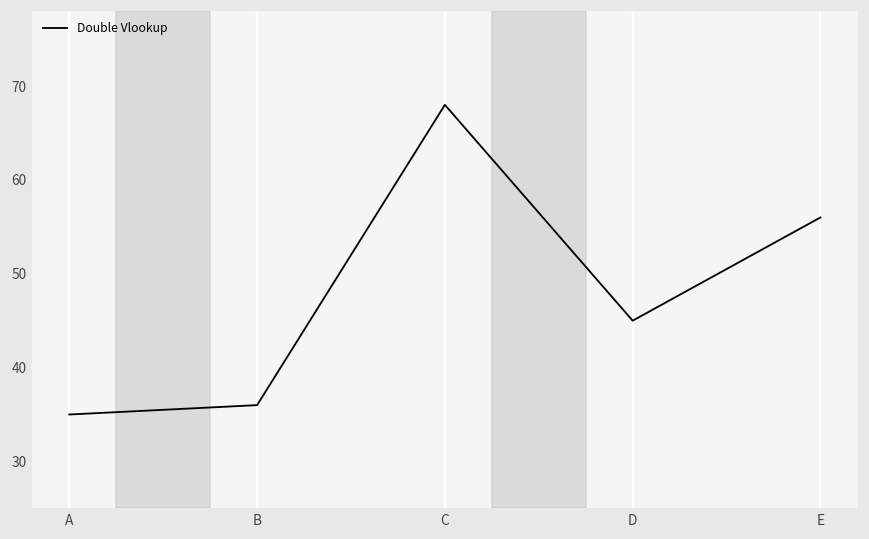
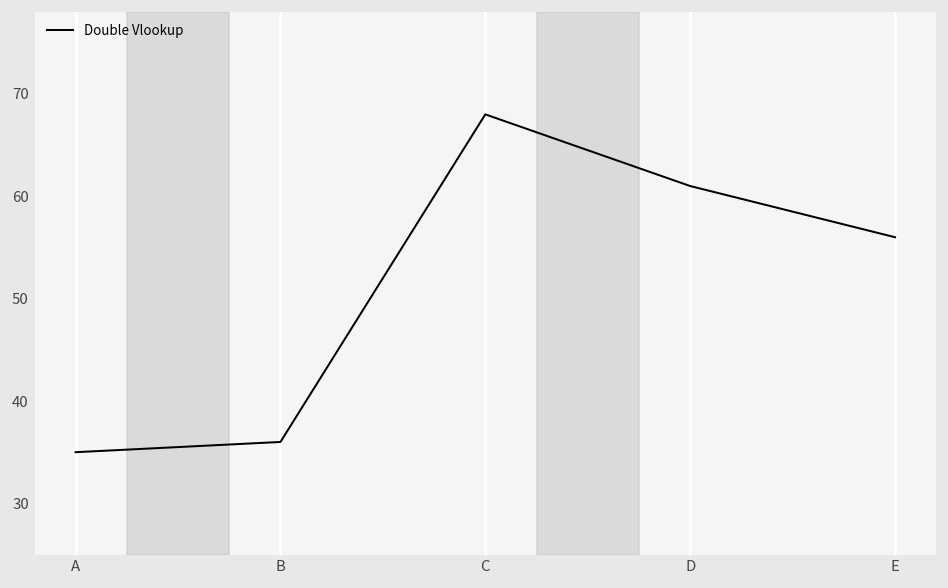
D: 45 -> 61
